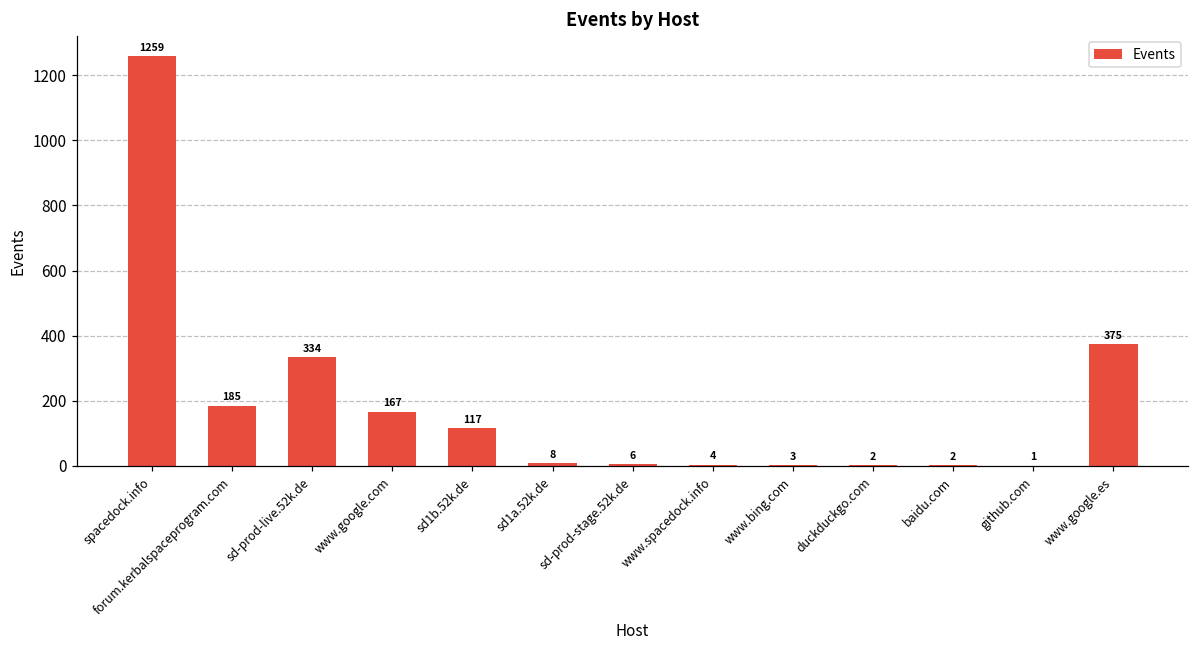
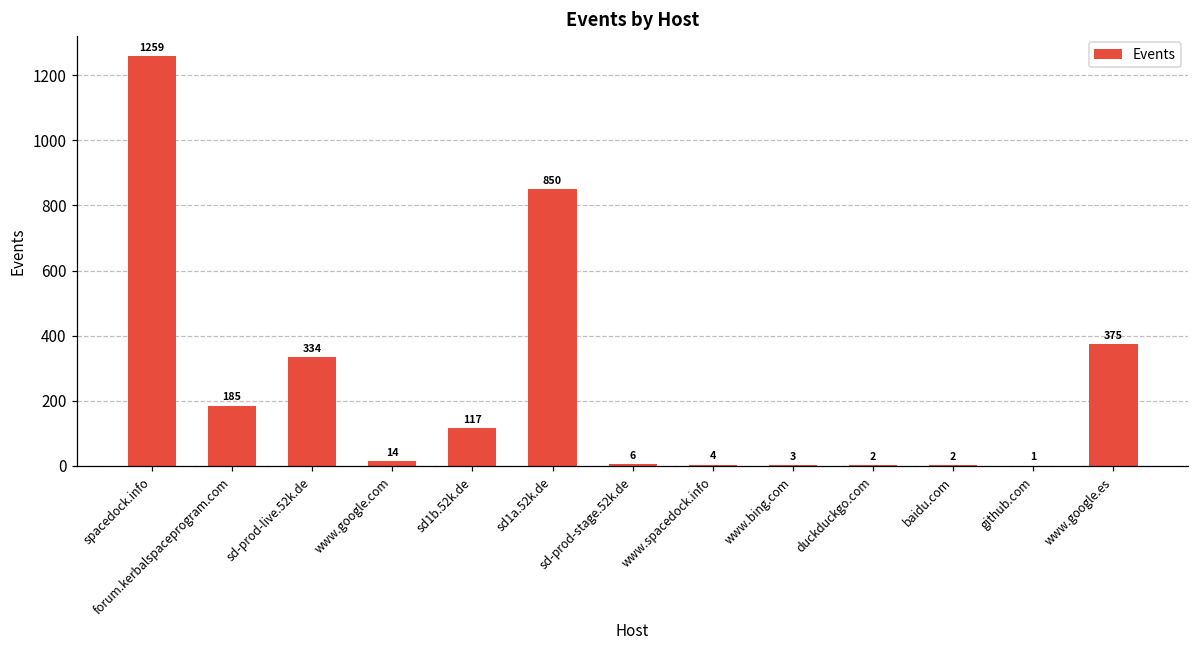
www.google.com: 167 -> 14
sd1a.52k.de: 8 -> 850
